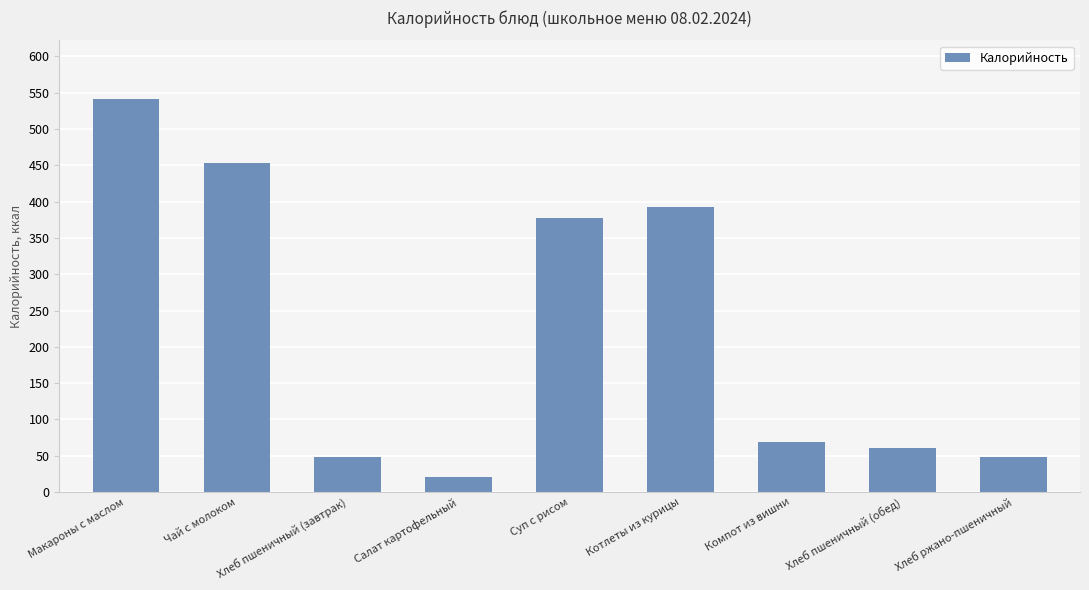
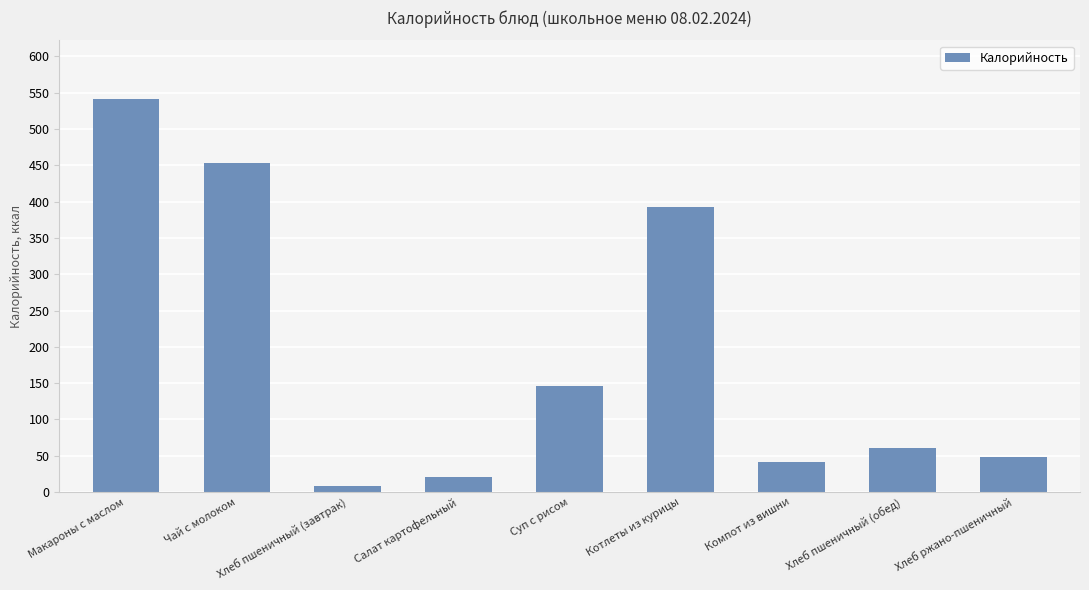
Хлеб пшеничный (завтрак): 50 -> 10
Суп с рисом: 380 -> 150
Компот из вишни: 70 -> 40
